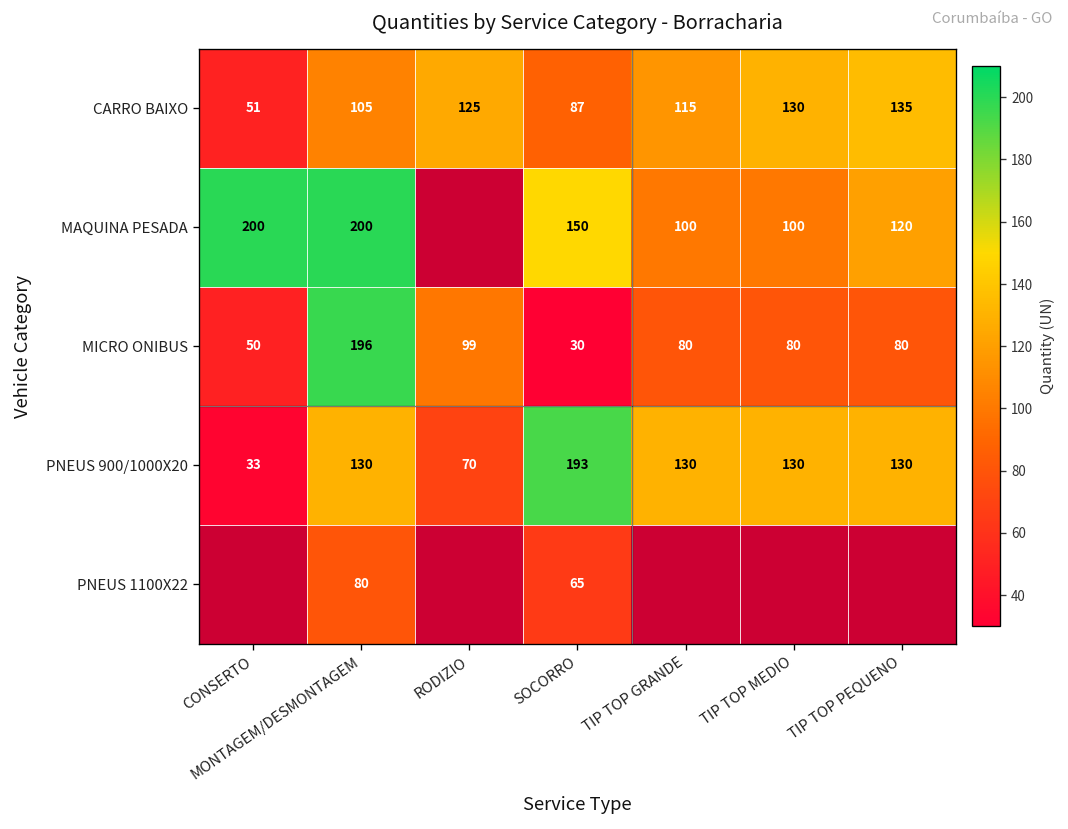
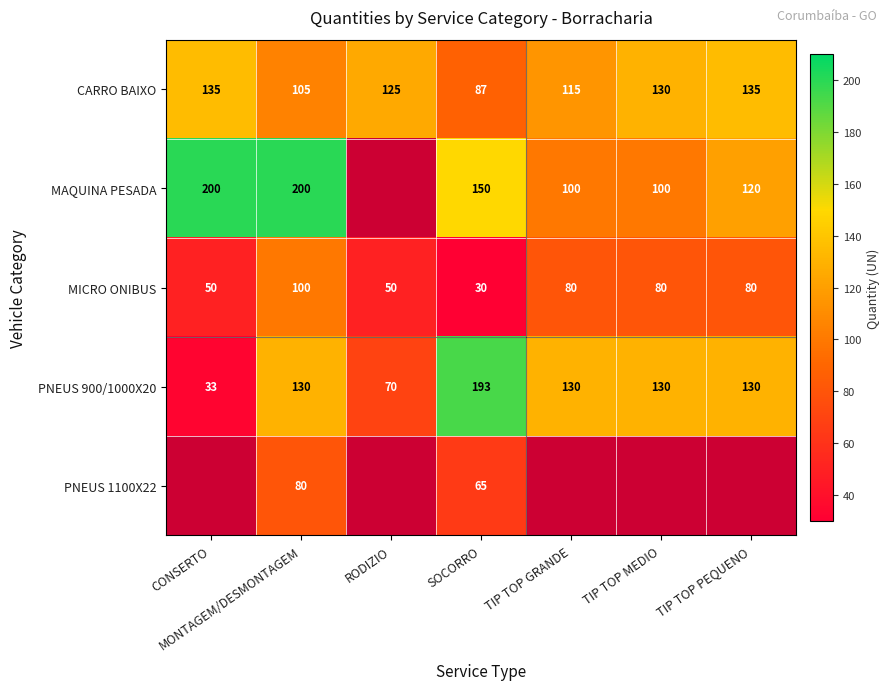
CARRO BAIXO, CONSERTO: 51 -> 135
MICRO ONIBUS, MONTAGEM/DESMONTAGEM: 196 -> 100
MICRO ONIBUS, RODIZIO: 99 -> 50
